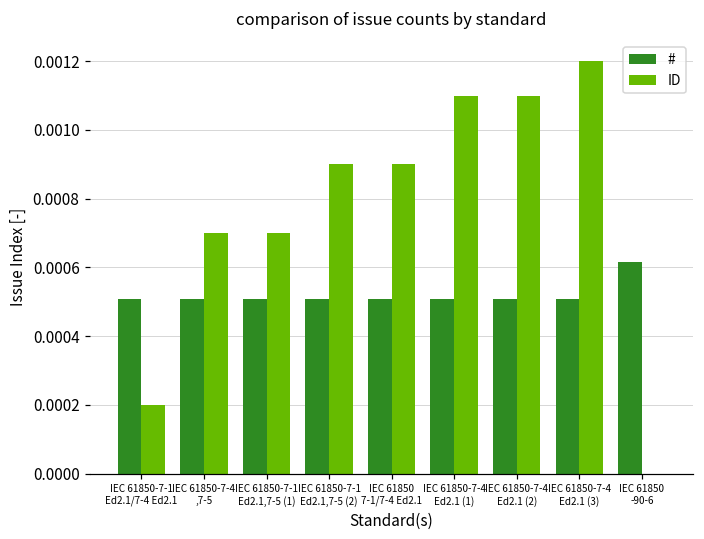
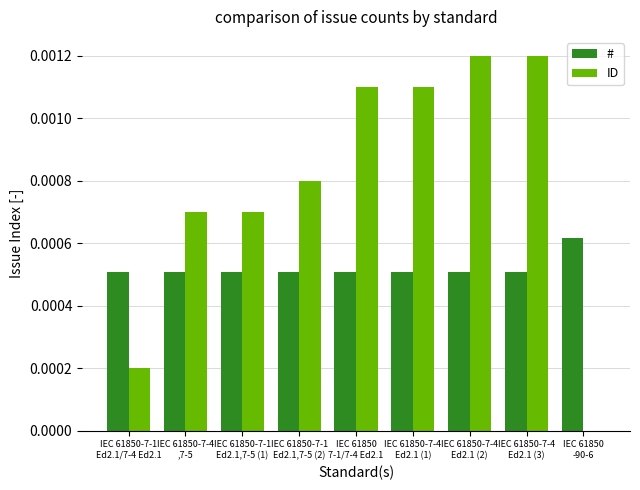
ID, IEC 61850-7-1 Ed2.1,7-5 (2): 0.00090 -> 0.00080
ID, IEC 61850 7-1/7-4 Ed2.1: 0.00090 -> 0.00110
ID, IEC 61850-7-4 Ed2.1 (2): 0.00110 -> 0.00120
